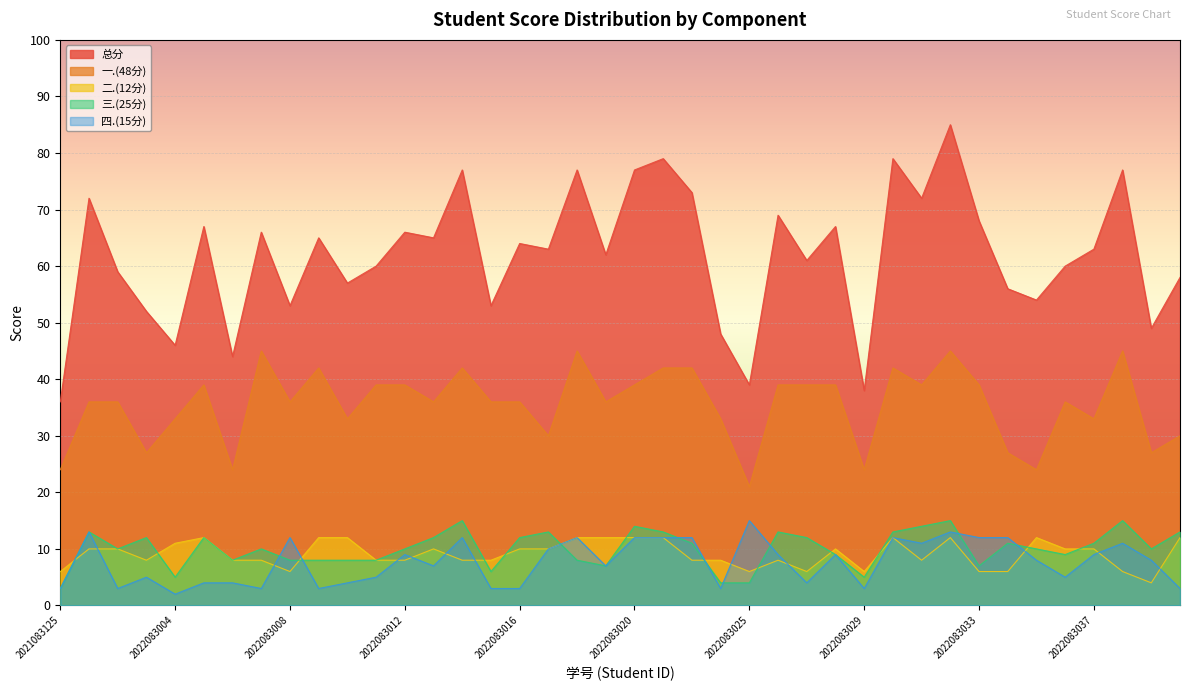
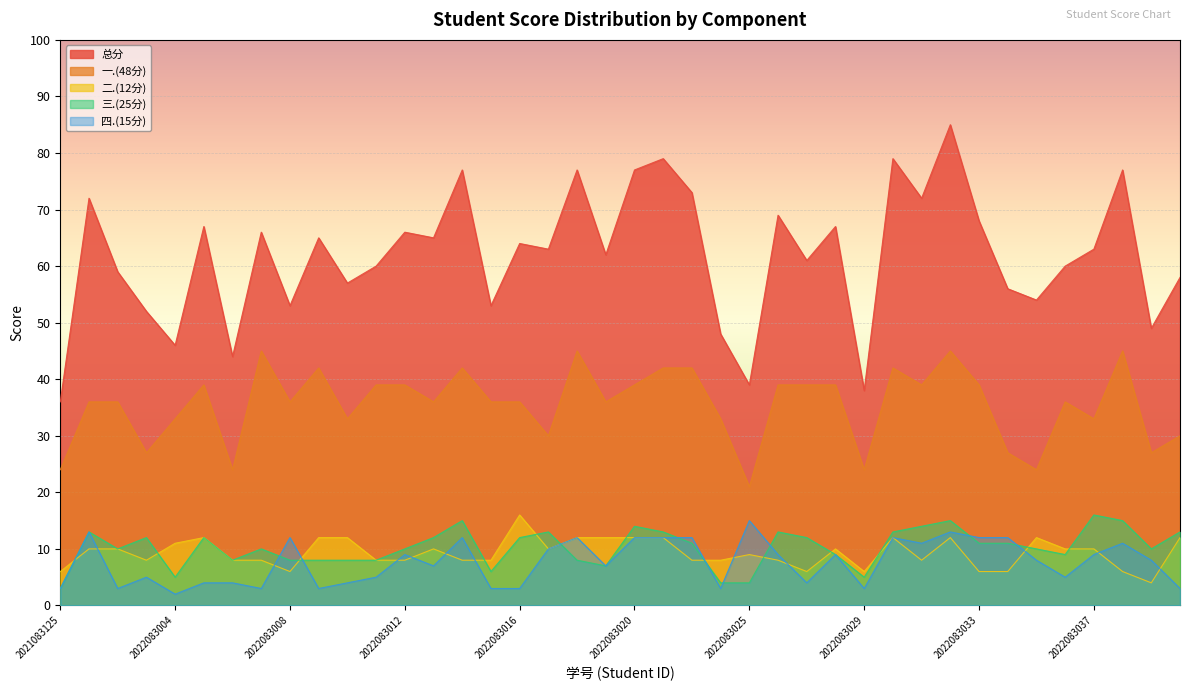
二.(12分), 2022083016: 10 -> 16
二.(12分), 2022083025: 6 -> 9
三.(25分), 2022083033: 7 -> 11
三.(25分), 2022083037: 11 -> 16
